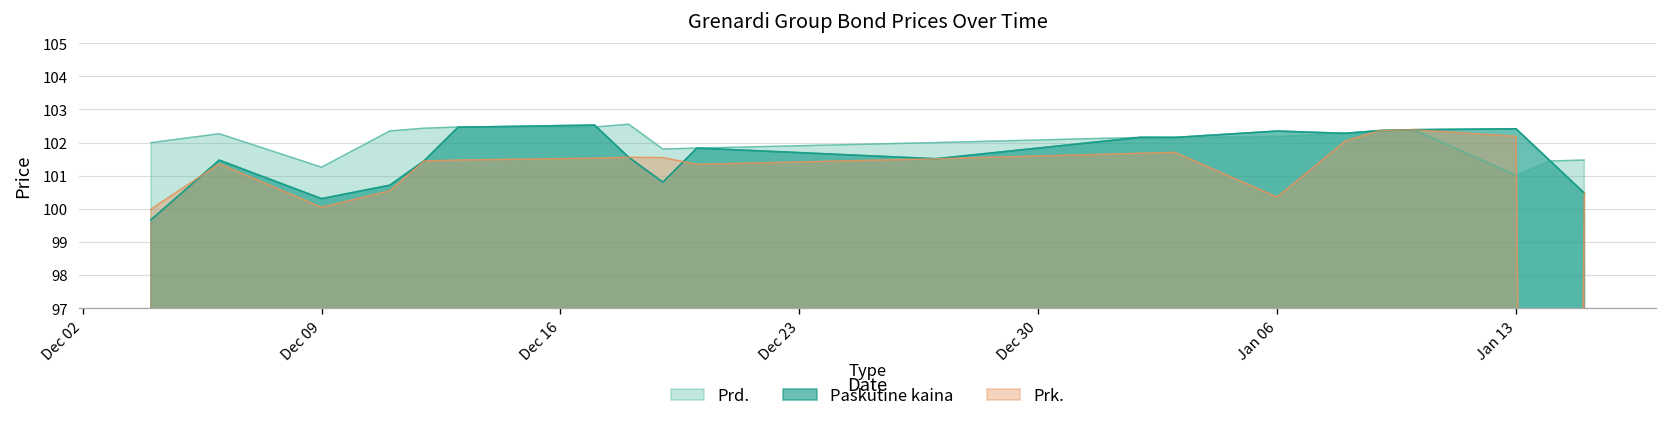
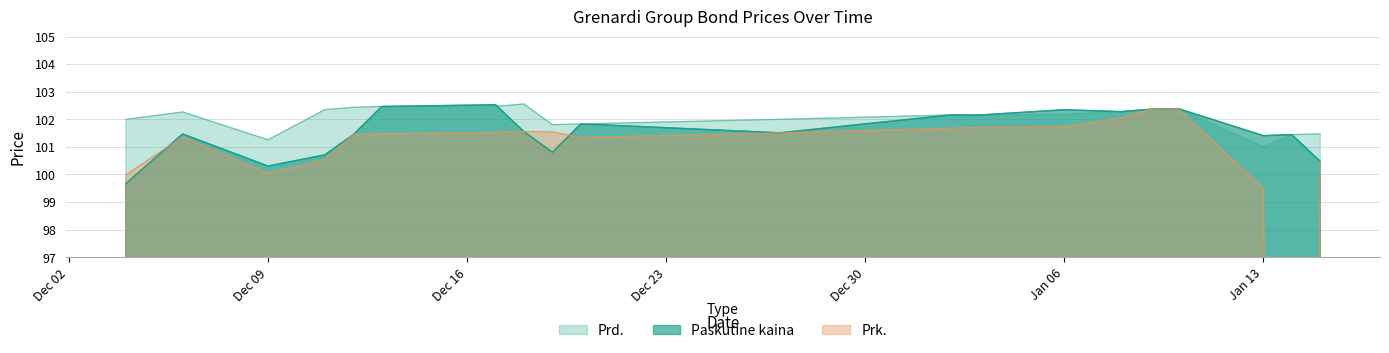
Prk., Jan 06: 100.4 -> 101.7
Paskutine kaina, Jan 13: 102.4 -> 101.4
Prk., Jan 13: 102.2 -> 99.5
